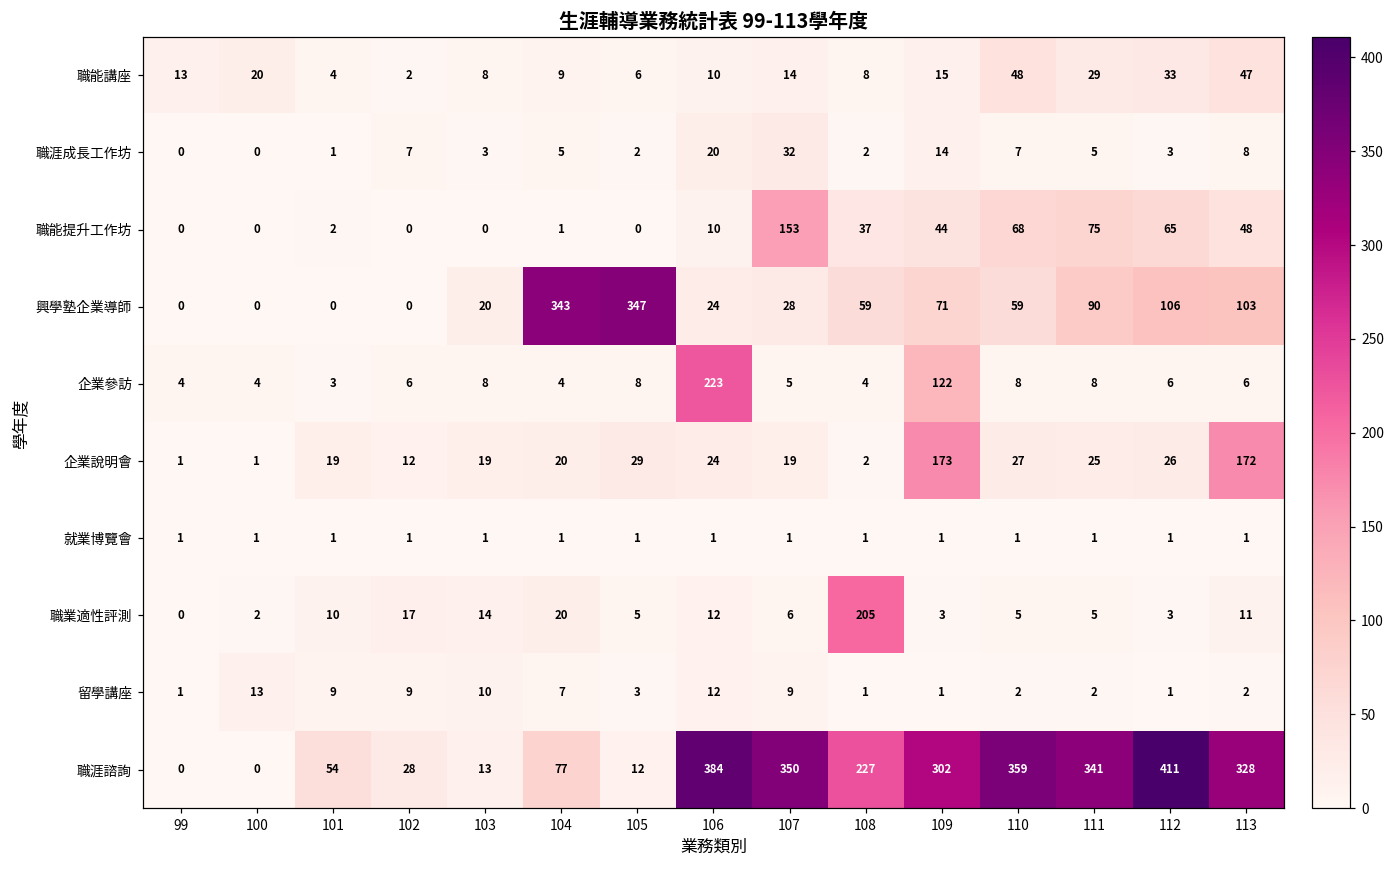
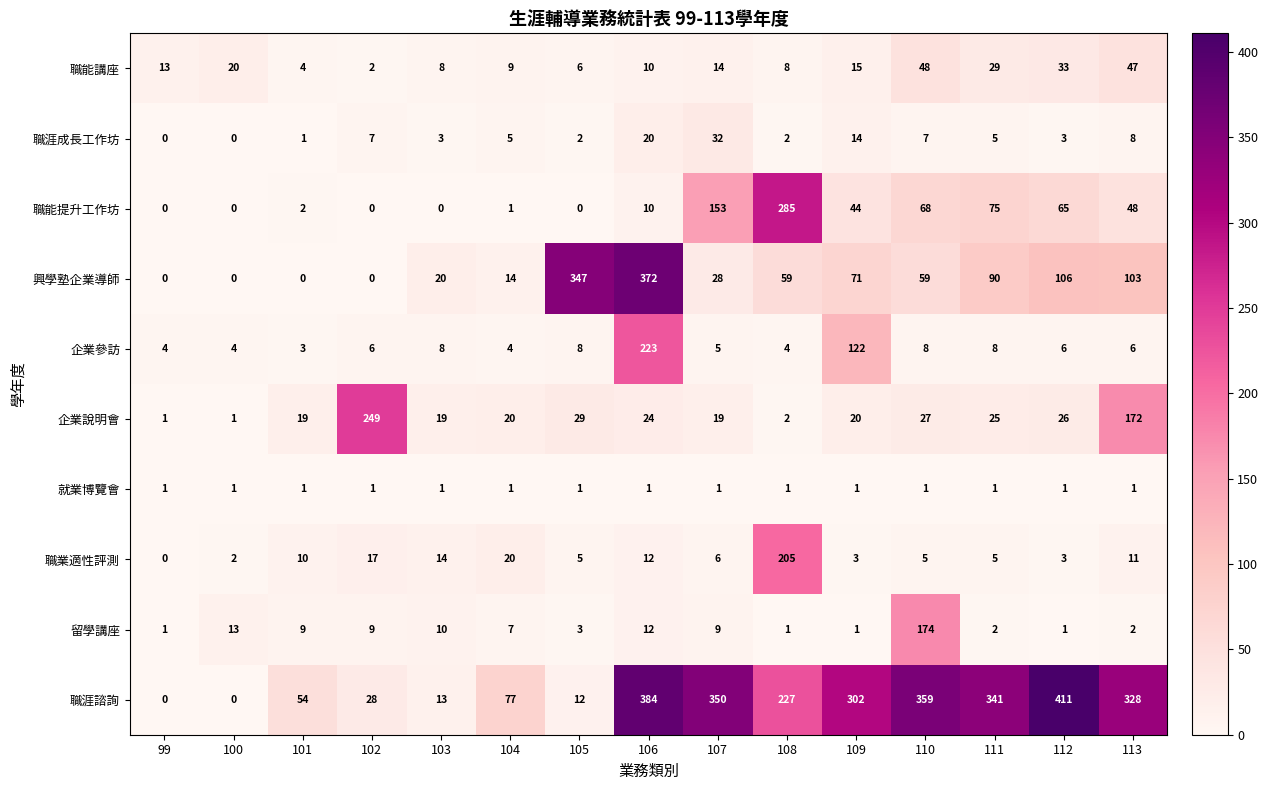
職能提升工作坊, 108: 37 -> 285
興學塾企業導師, 104: 343 -> 14
興學塾企業導師, 106: 24 -> 372
企業說明會, 102: 12 -> 249
企業說明會, 109: 173 -> 20
留學講座, 110: 2 -> 174
